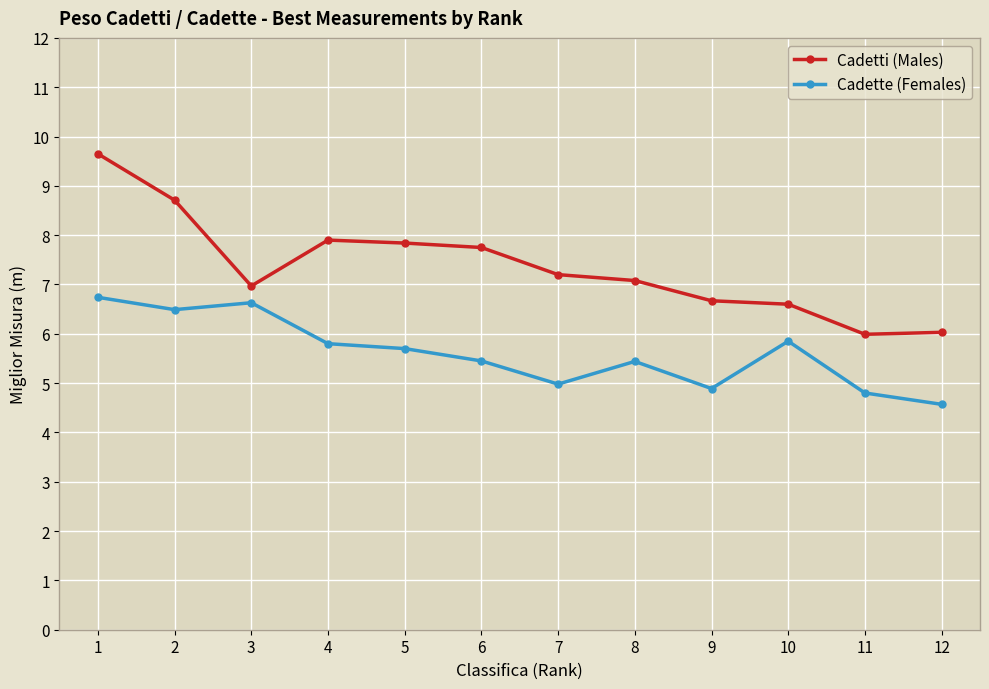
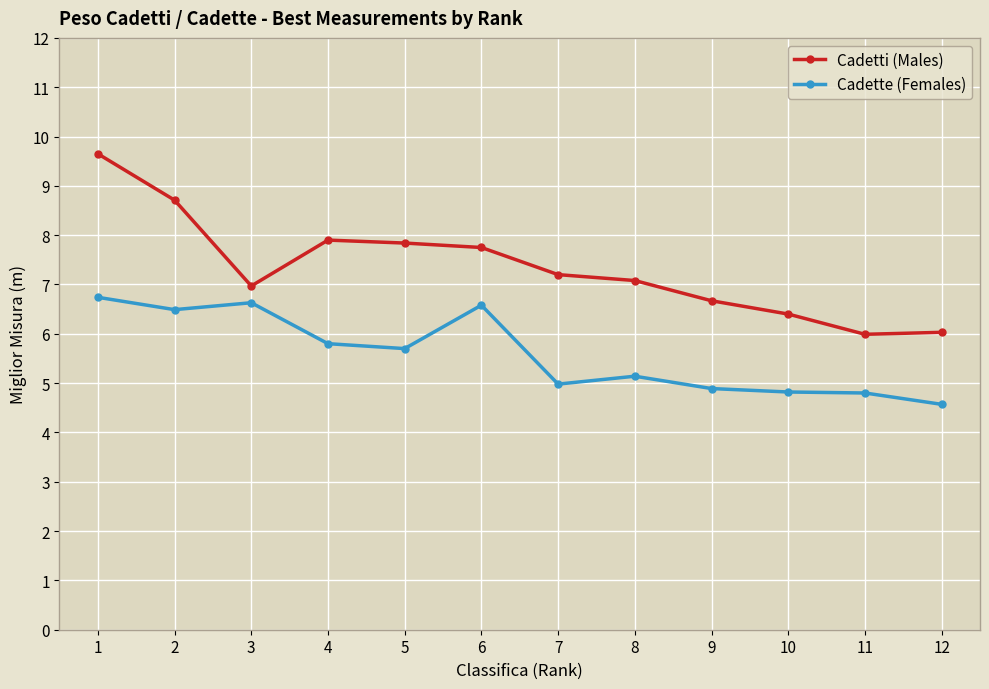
Cadette (Females), 6: 5.5 -> 6.6
Cadette (Females), 8: 5.4 -> 5.1
Cadetti (Males), 10: 6.6 -> 6.4
Cadette (Females), 10: 5.9 -> 4.8
